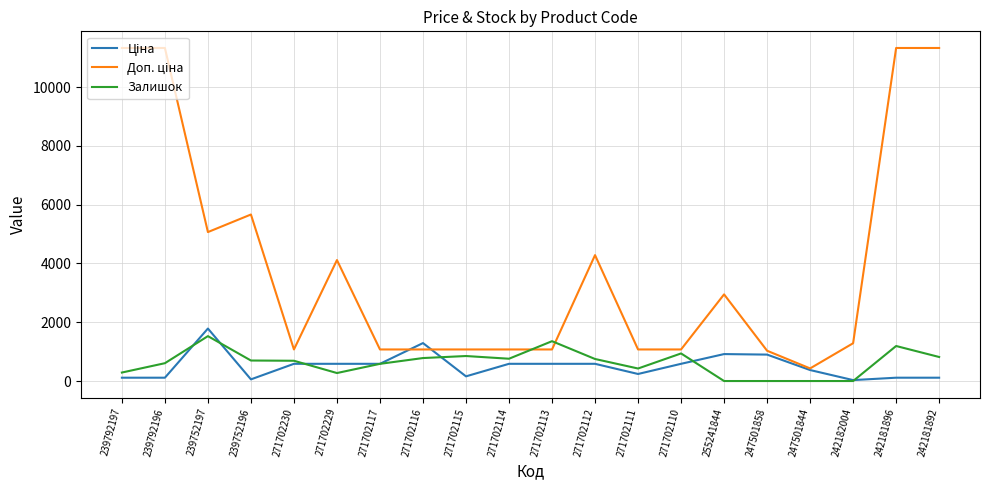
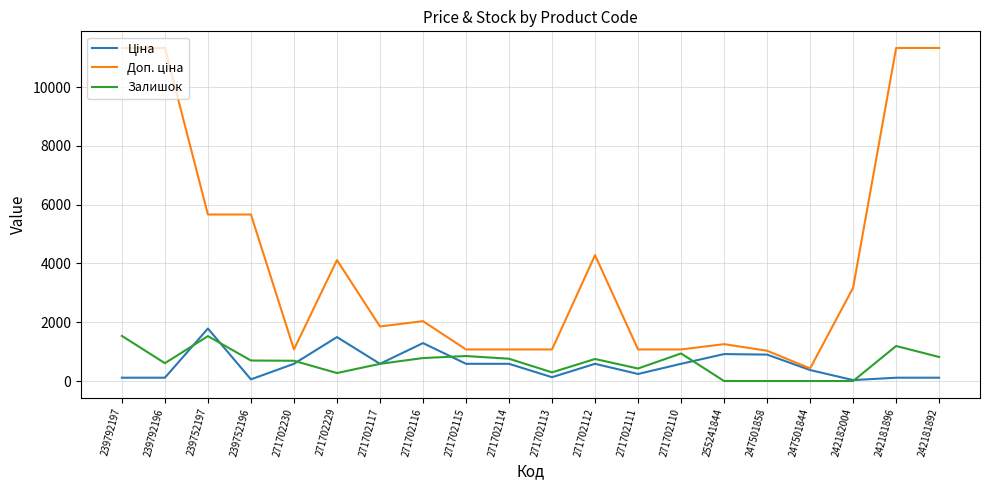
Залишок, 239792197: 300 -> 1500
Доп. ціна, 239752197: 5100 -> 5700
Ціна, 271702229: 600 -> 1500
Доп. ціна, 271702117: 1100 -> 1900
Доп. ціна, 271702116: 1100 -> 2000
Ціна, 271702115: 200 -> 600
Ціна, 271702113: 600 -> 100
Залишок, 271702113: 1400 -> 300
Доп. ціна, 255241844: 2900 -> 1300
Доп. ціна, 242182004: 1300 -> 3200
